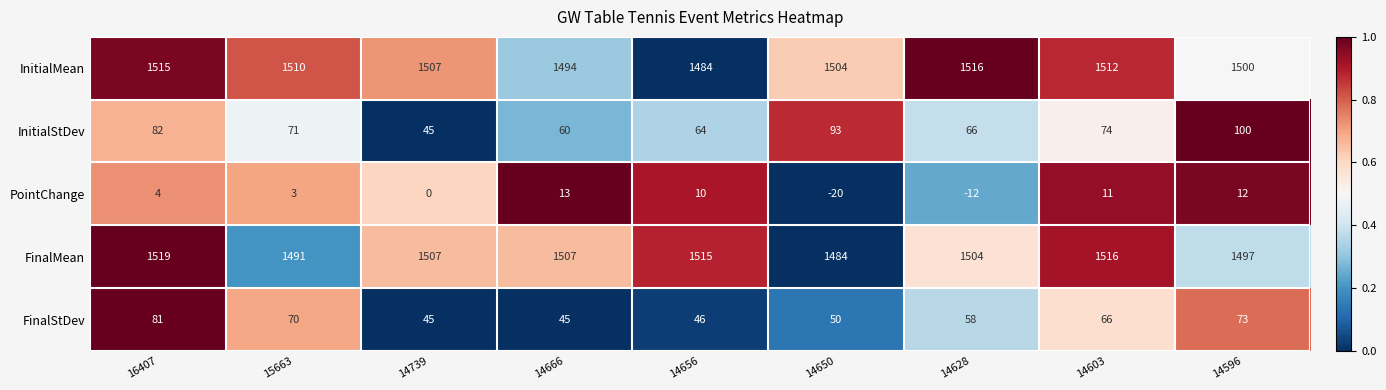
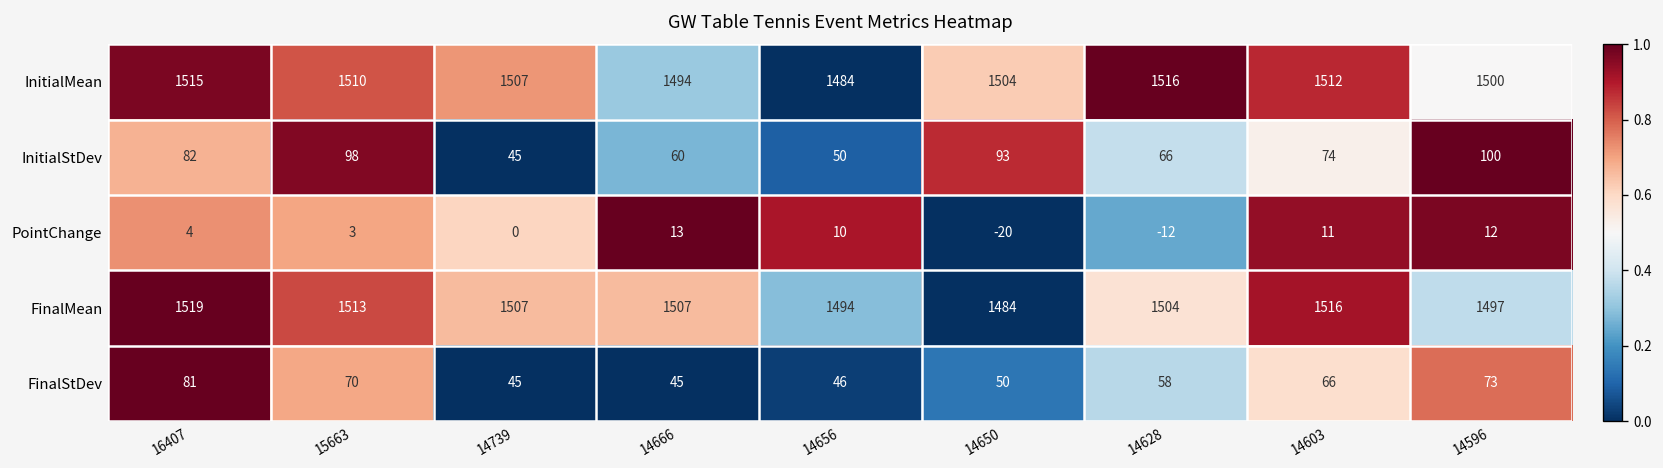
InitialStDev, 15663: 71 -> 98
InitialStDev, 14656: 64 -> 50
FinalMean, 15663: 1491 -> 1513
FinalMean, 14656: 1515 -> 1494
